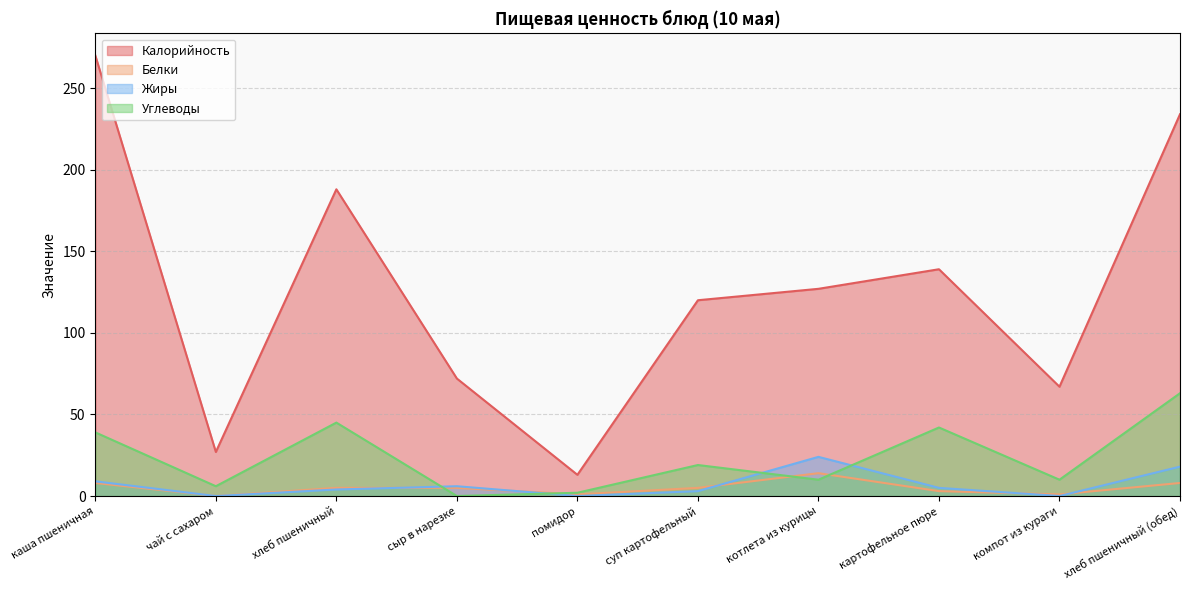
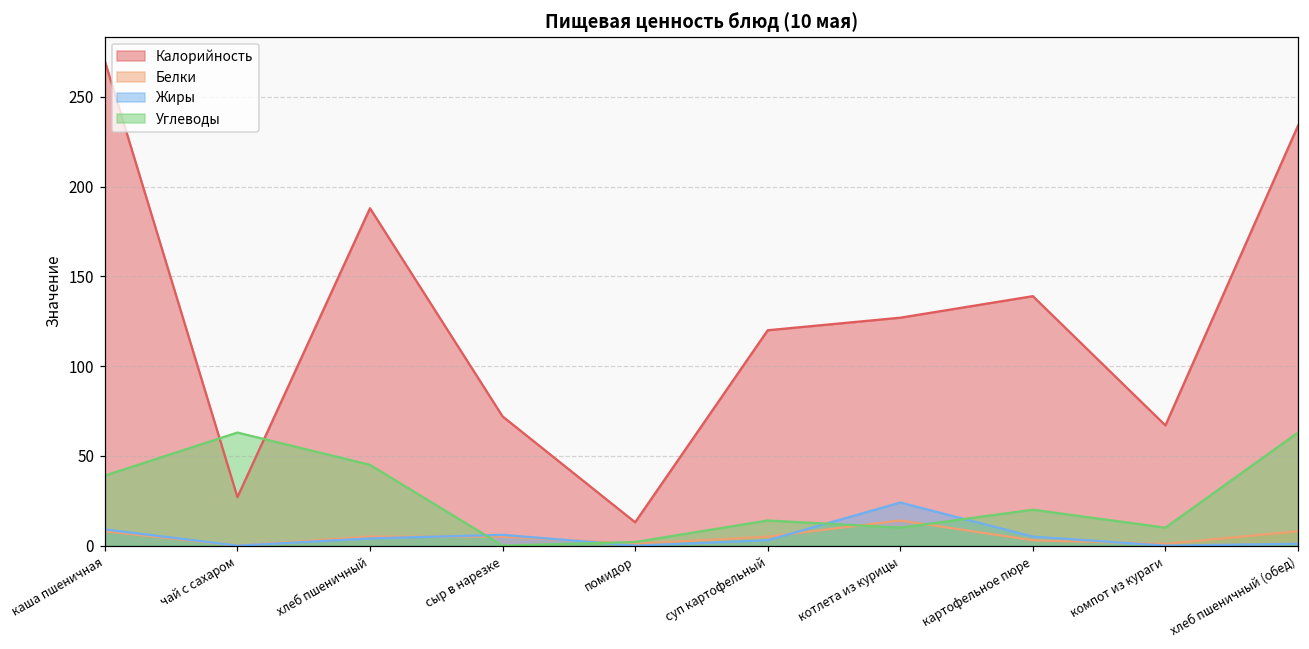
Углеводы, чай с сахаром: 6 -> 63
Углеводы, суп картофельный: 19 -> 14
Углеводы, картофельное пюре: 42 -> 20
Жиры, хлеб пшеничный (обед): 18 -> 1
